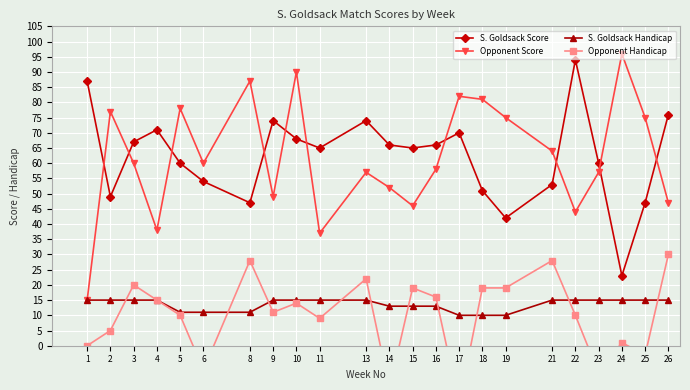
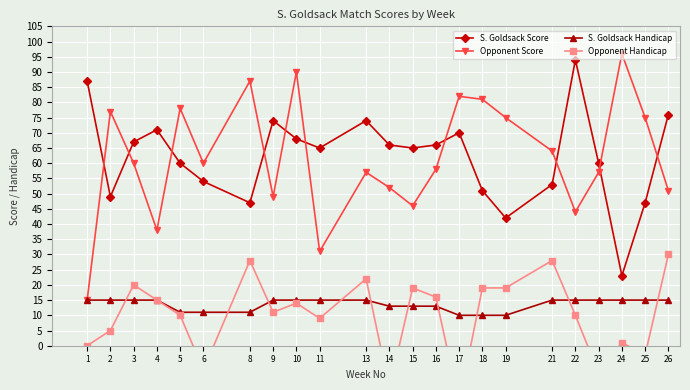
Opponent Score, 11: 37 -> 31
Opponent Score, 26: 47 -> 51
